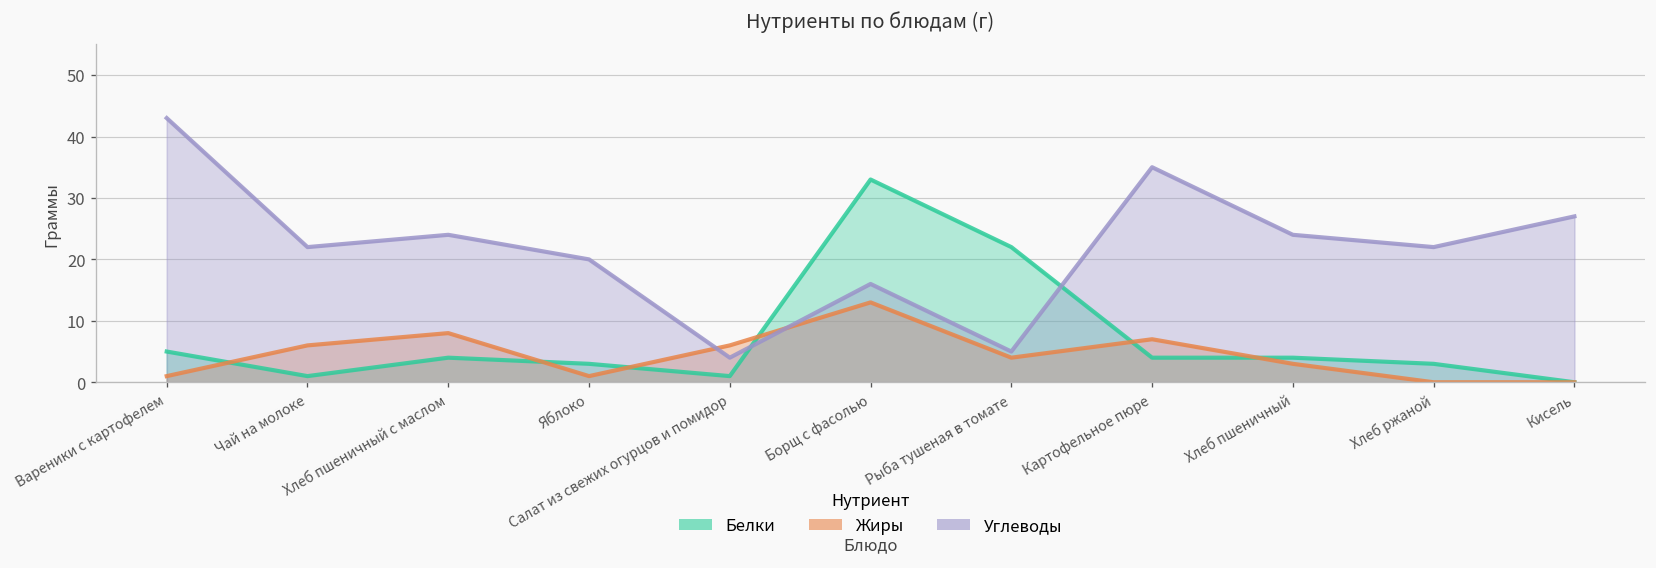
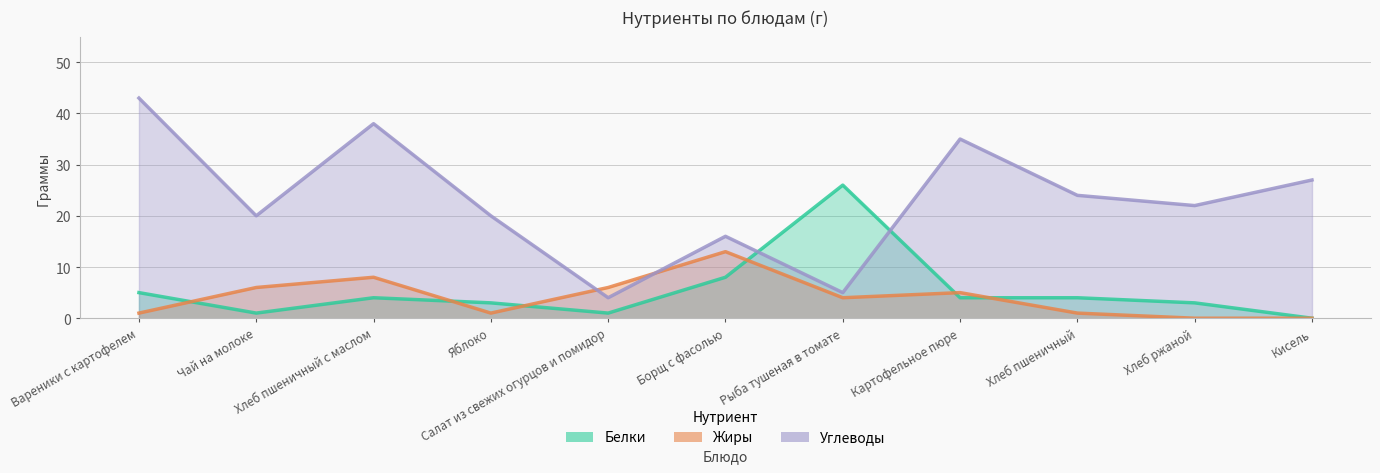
Углеводы, Чай на молоке: 22 -> 20
Углеводы, Хлеб пшеничный с маслом: 24 -> 38
Белки, Борщ с фасолью: 33 -> 8
Белки, Рыба тушеная в томате: 22 -> 26
Жиры, Картофельное пюре: 7 -> 5
Жиры, Хлеб пшеничный: 3 -> 1
